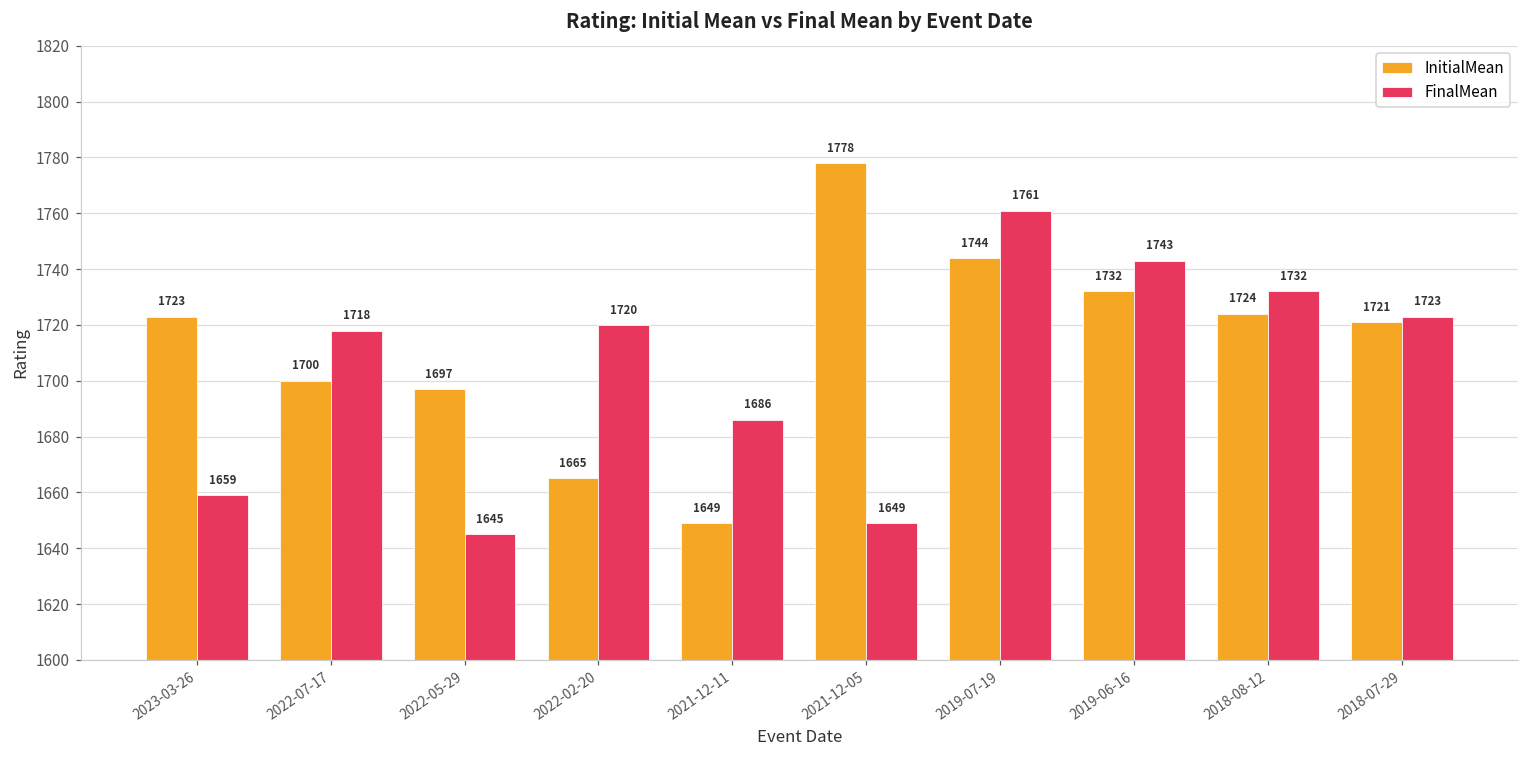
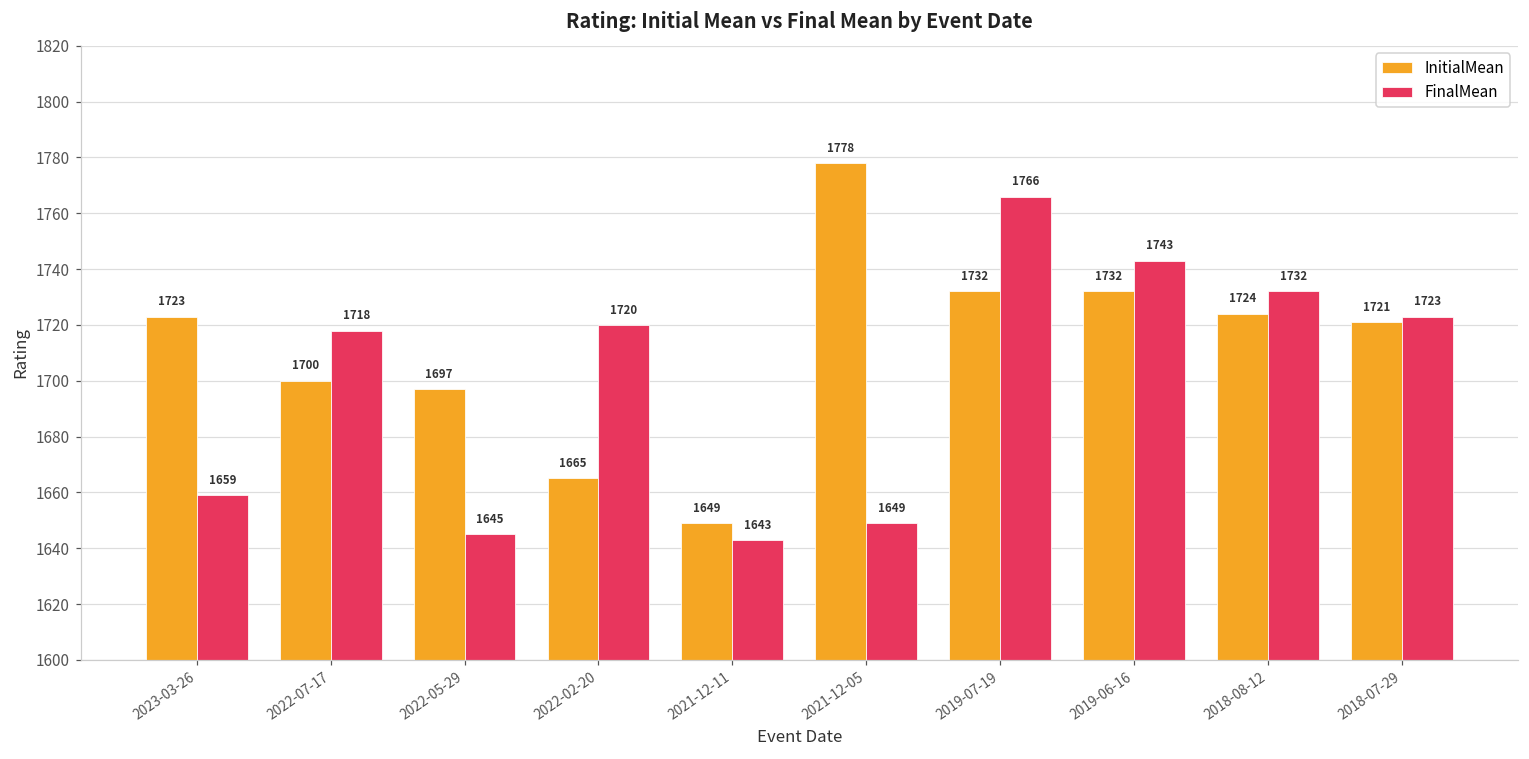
FinalMean, 2021-12-11: 1686 -> 1643
InitialMean, 2019-07-19: 1744 -> 1732
FinalMean, 2019-07-19: 1761 -> 1766
